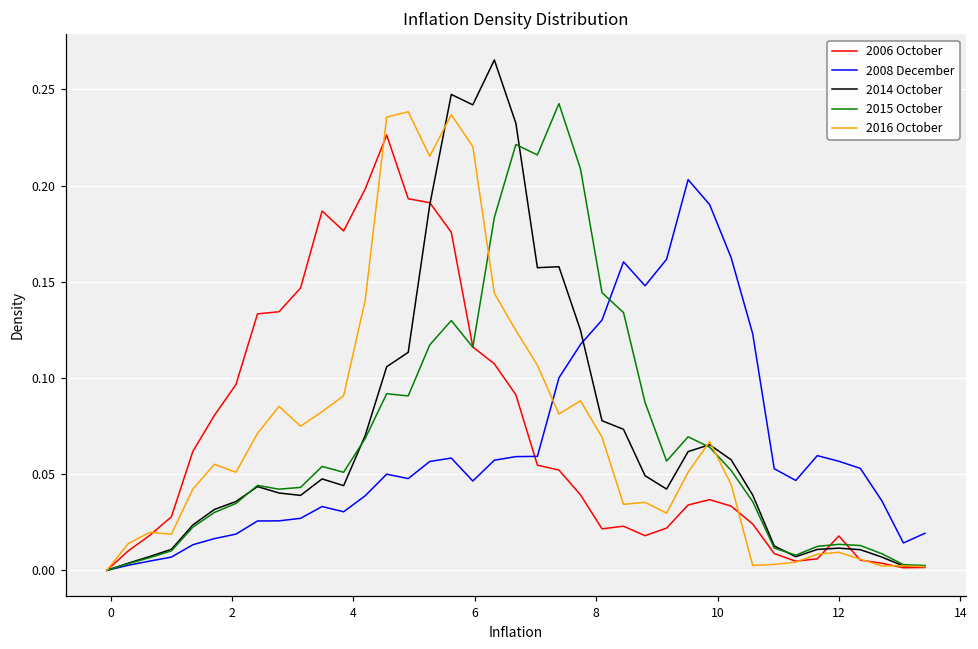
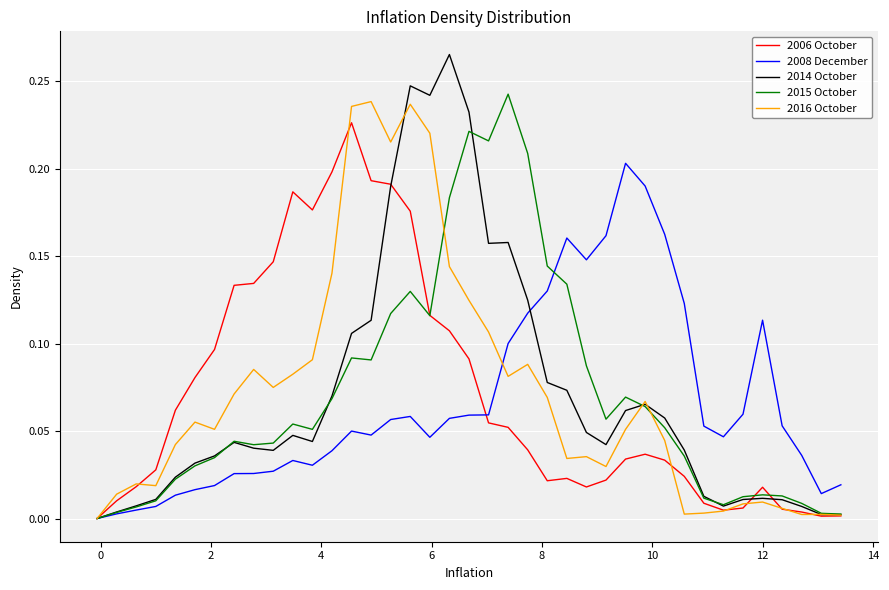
2008 December, 12: 0.057 -> 0.113
